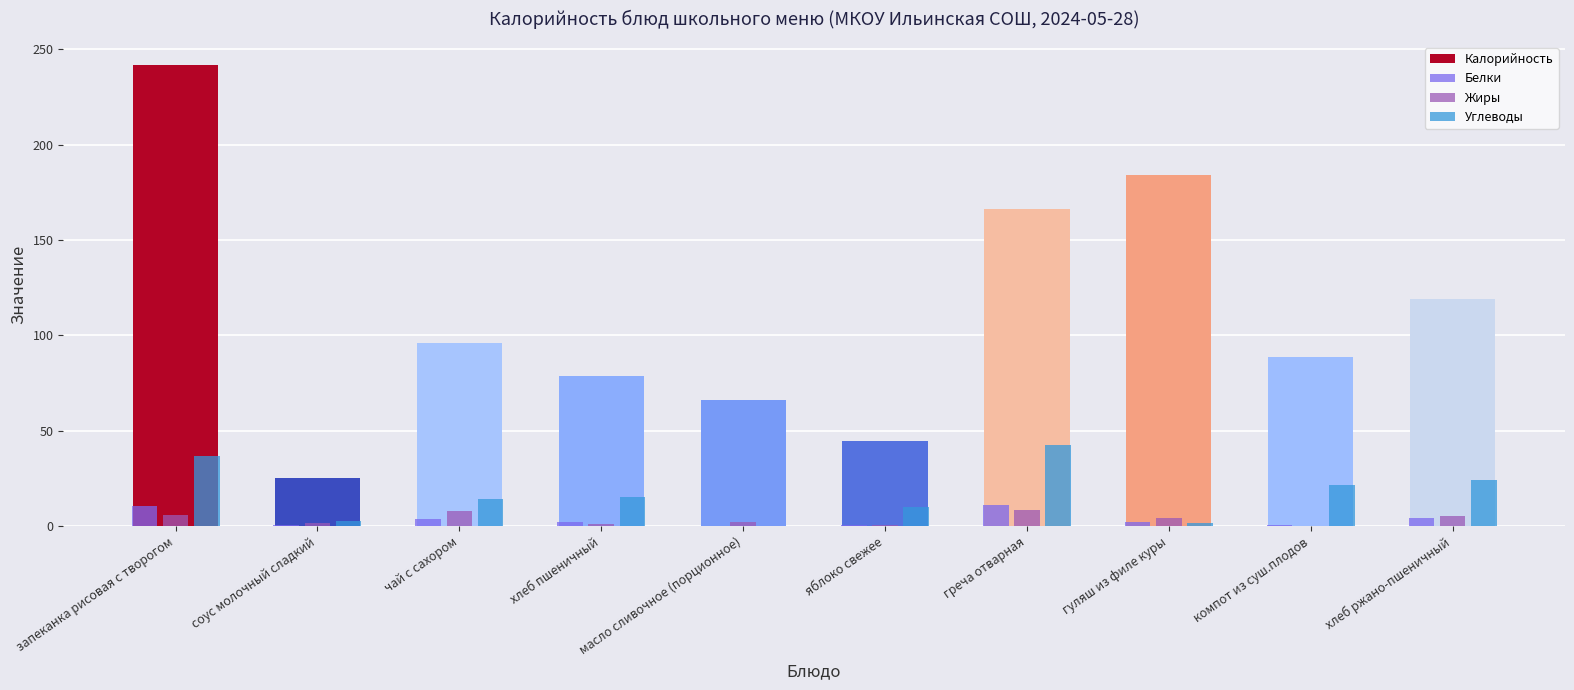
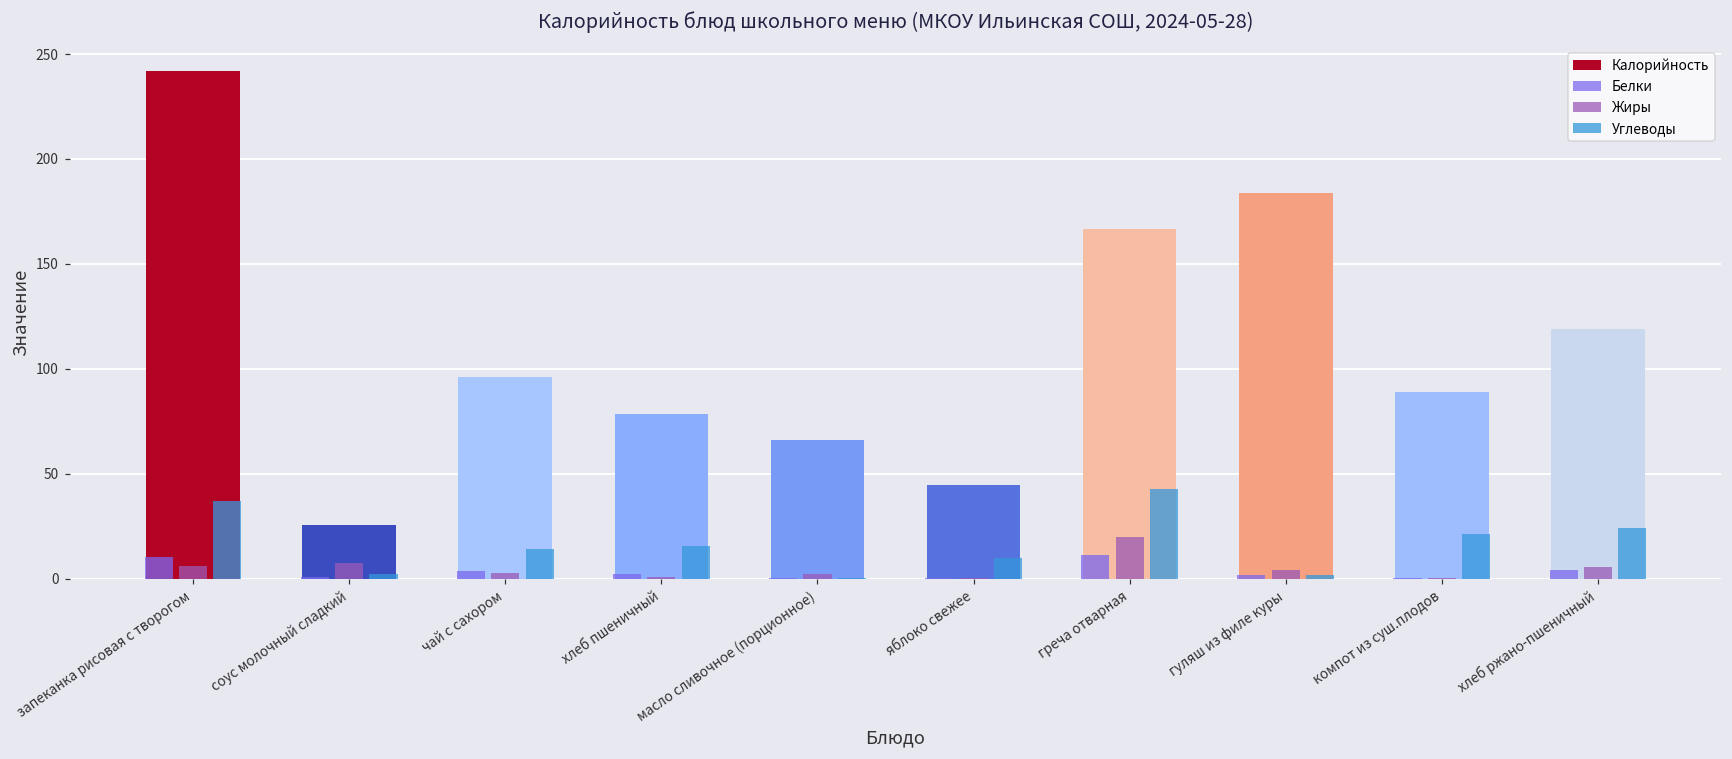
Жиры, соус молочный сладкий: 1 -> 7
Жиры, чай с сахором: 8 -> 3
Жиры, греча отварная: 8 -> 20
